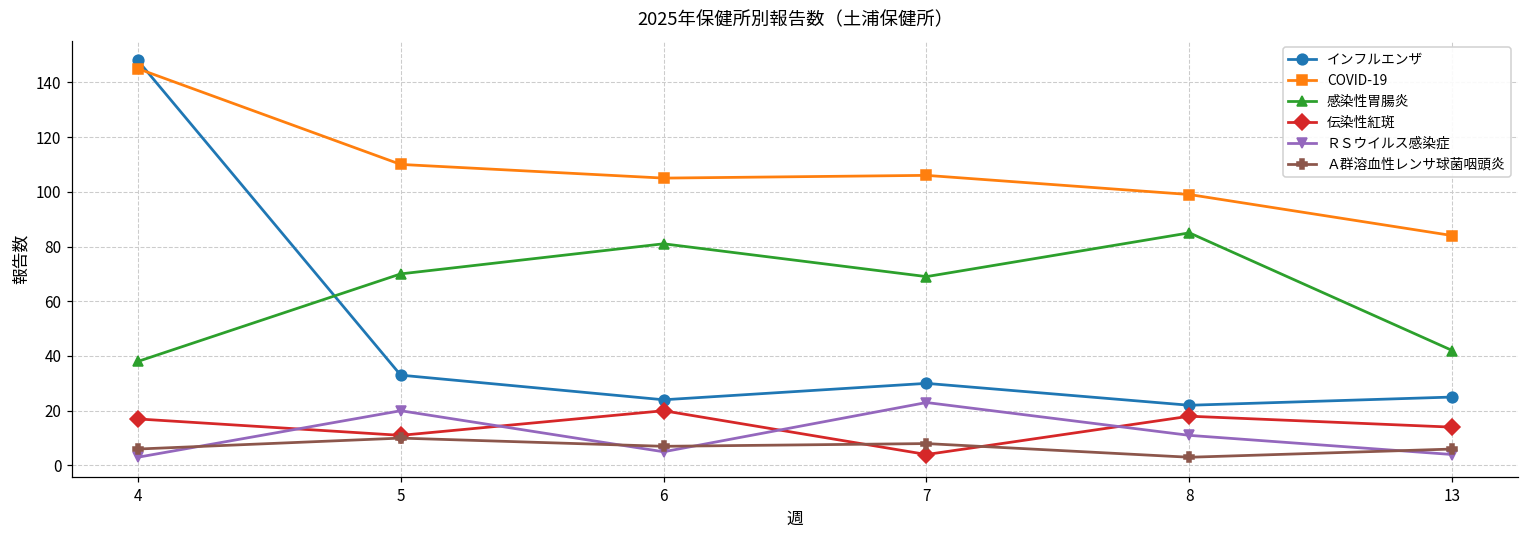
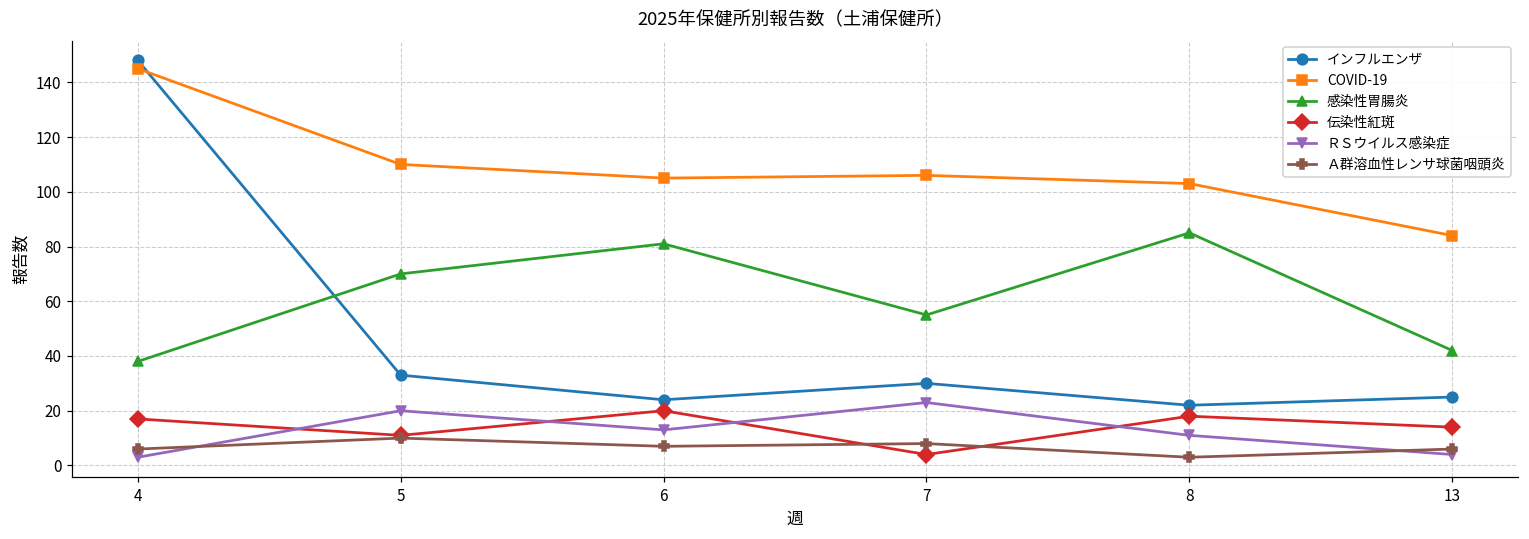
ＲＳウイルス感染症, 6: 5 -> 13
感染性胃腸炎, 7: 69 -> 55
COVID-19, 8: 99 -> 103
